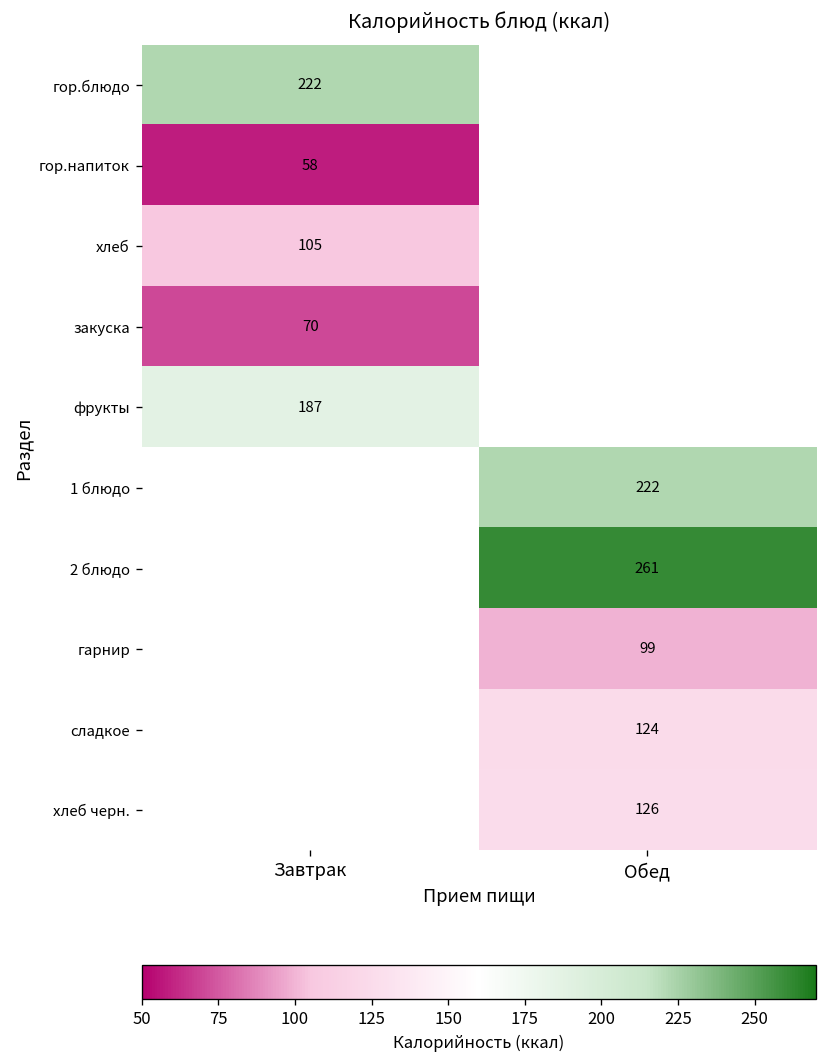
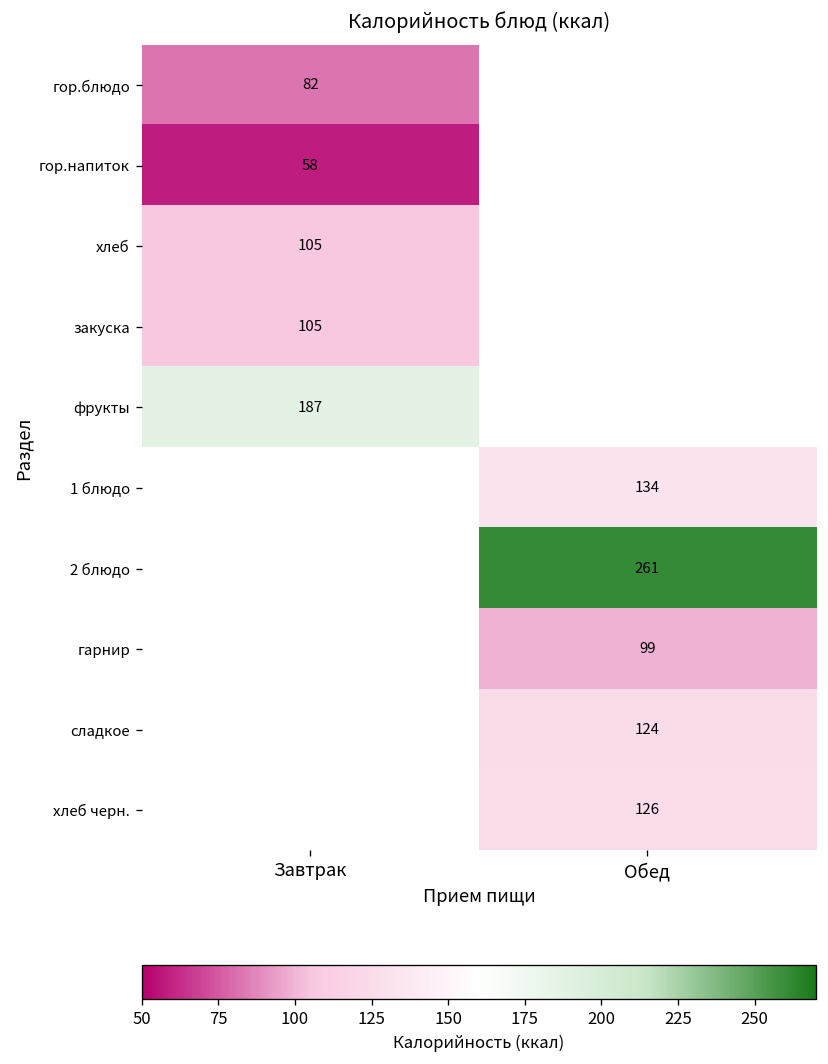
гор.блюдо, Завтрак: 222 -> 82
закуска, Завтрак: 70 -> 105
1 блюдо, Обед: 222 -> 134
